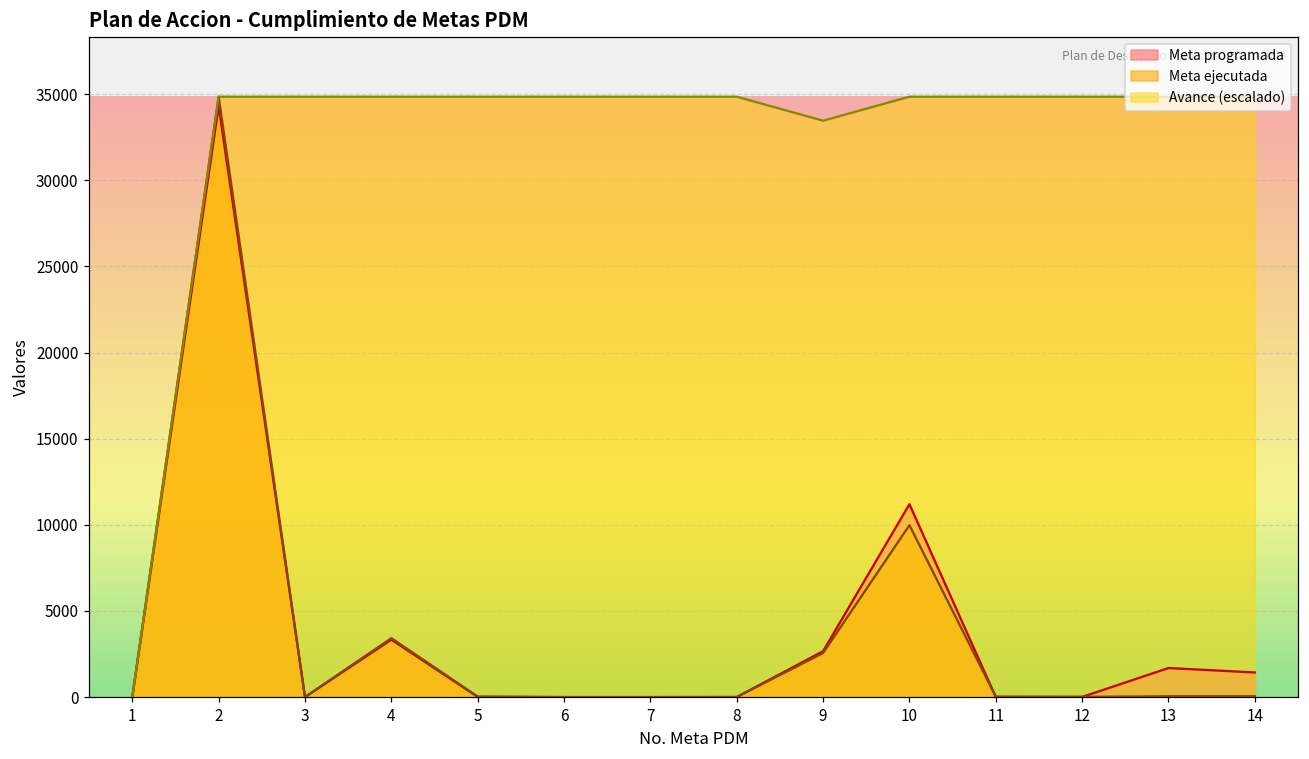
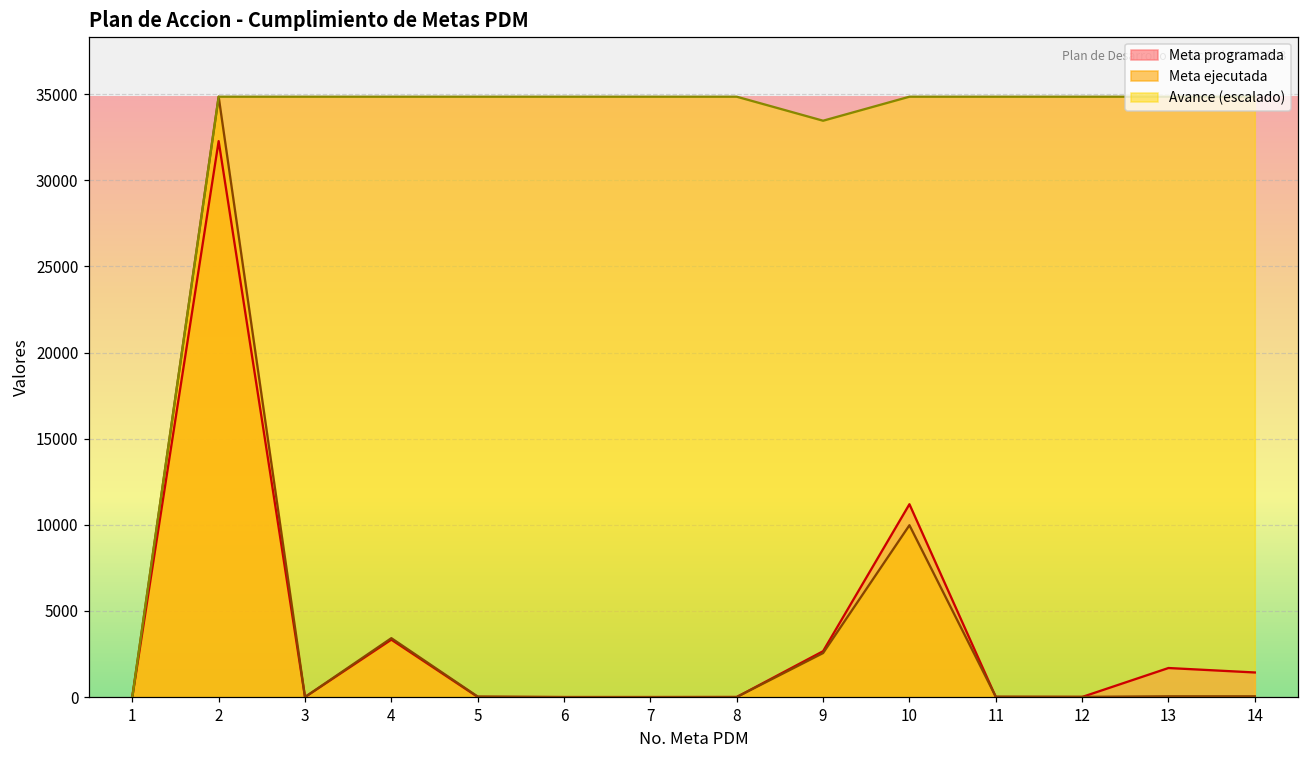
Meta programada, 2: 34300 -> 32300
